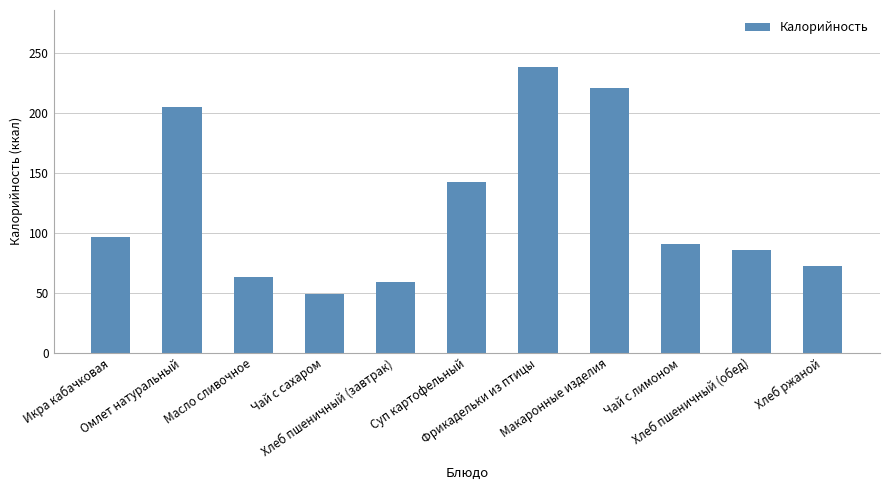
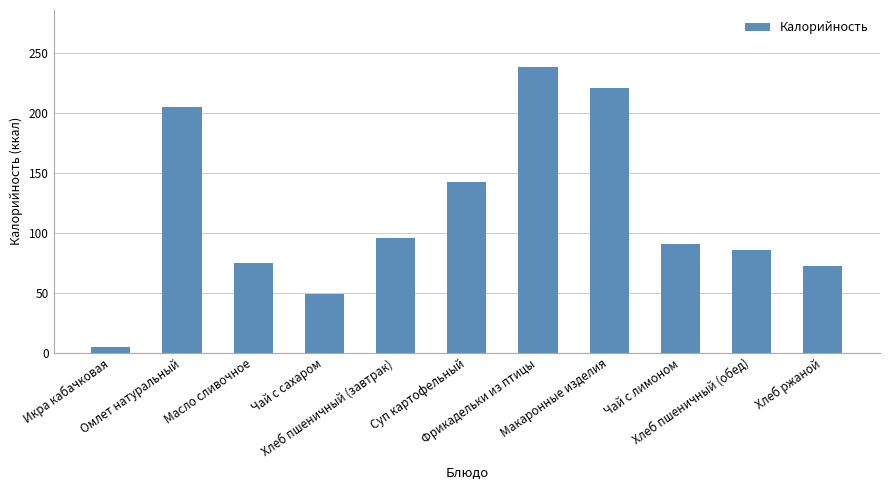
Икра кабачковая: 97 -> 5
Масло сливочное: 63 -> 75
Хлеб пшеничный (завтрак): 59 -> 96
